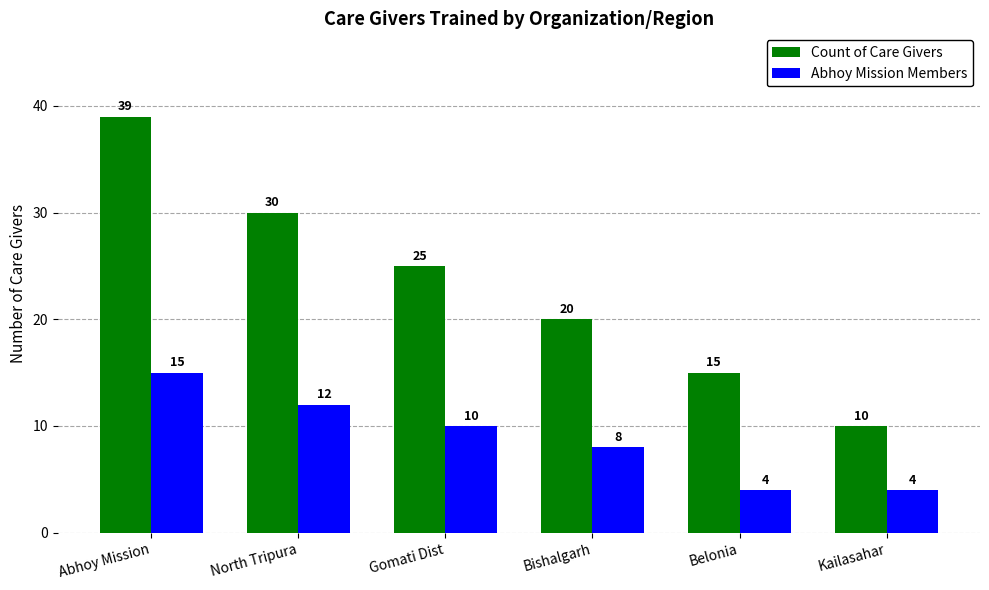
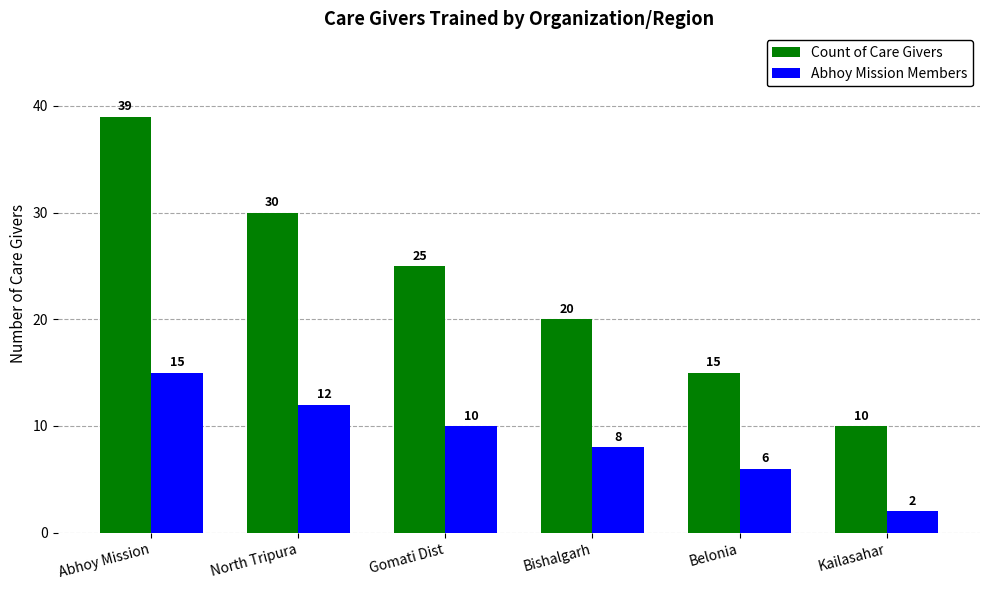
Abhoy Mission Members, Belonia: 4 -> 6
Abhoy Mission Members, Kailasahar: 4 -> 2
